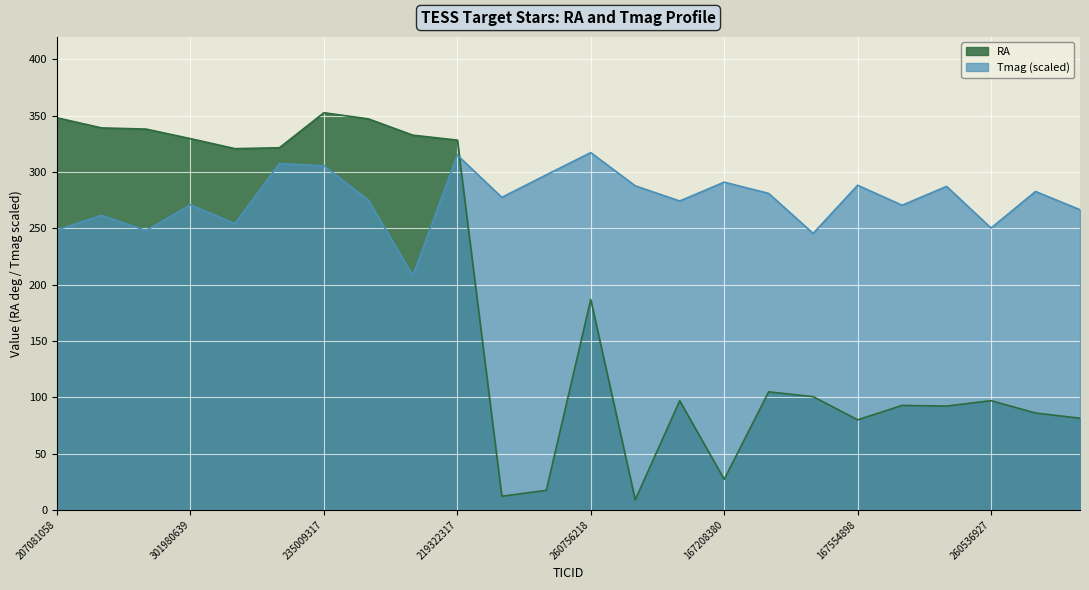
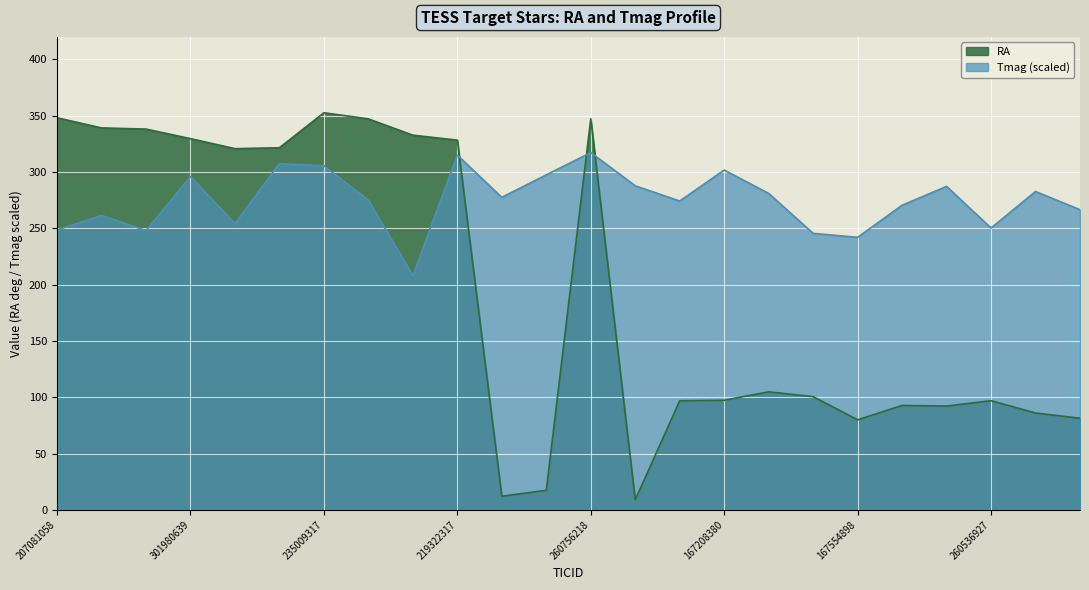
Tmag (scaled), 301980639: 271 -> 296
RA, 260756218: 187 -> 347
RA, 167208380: 27 -> 97
Tmag (scaled), 167208380: 291 -> 302
Tmag (scaled), 167554898: 288 -> 242
